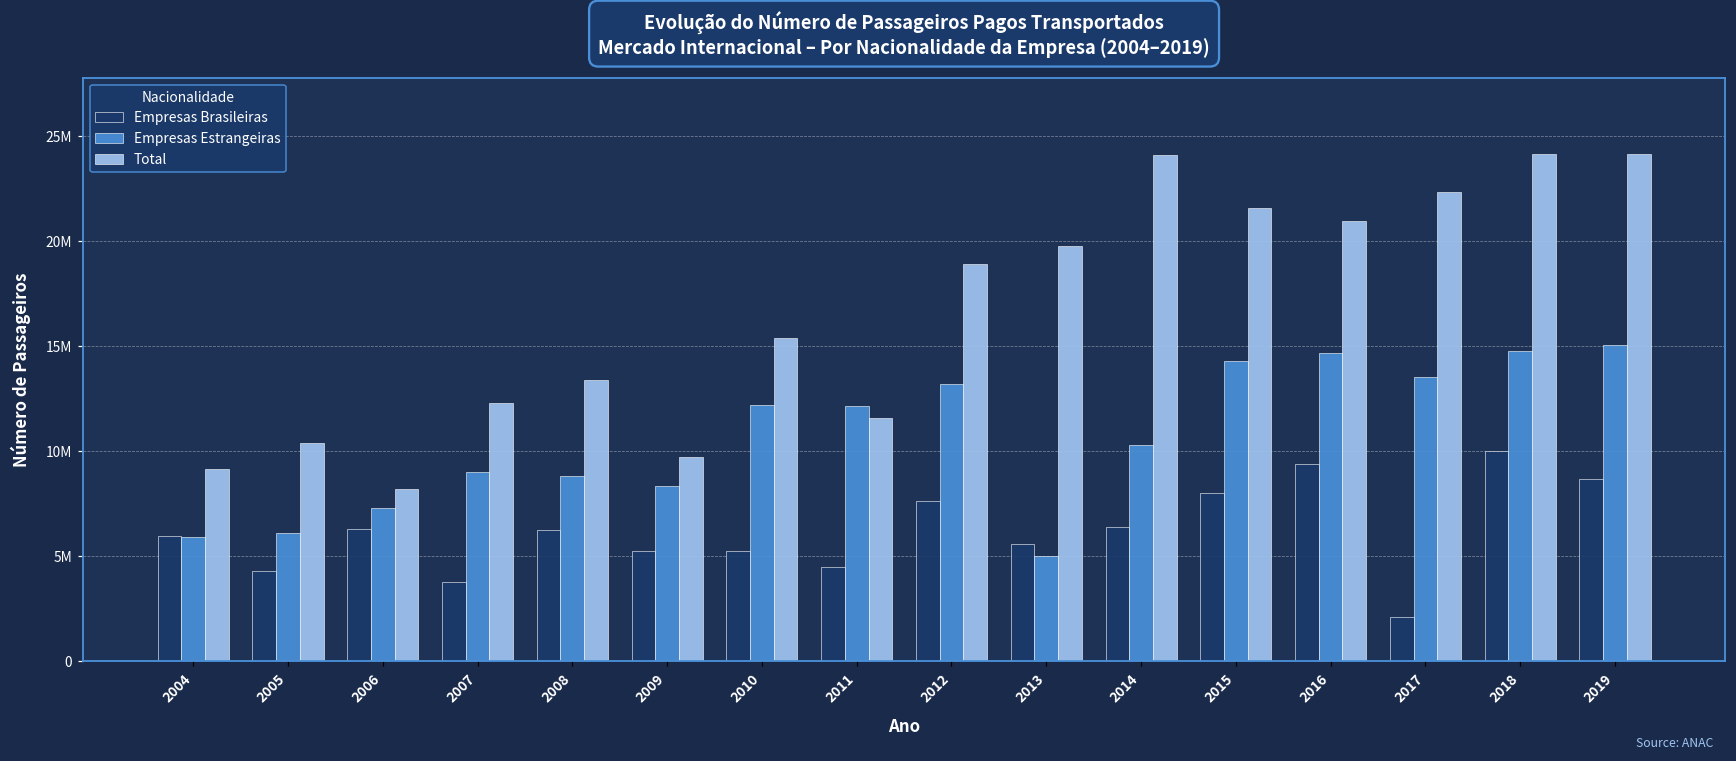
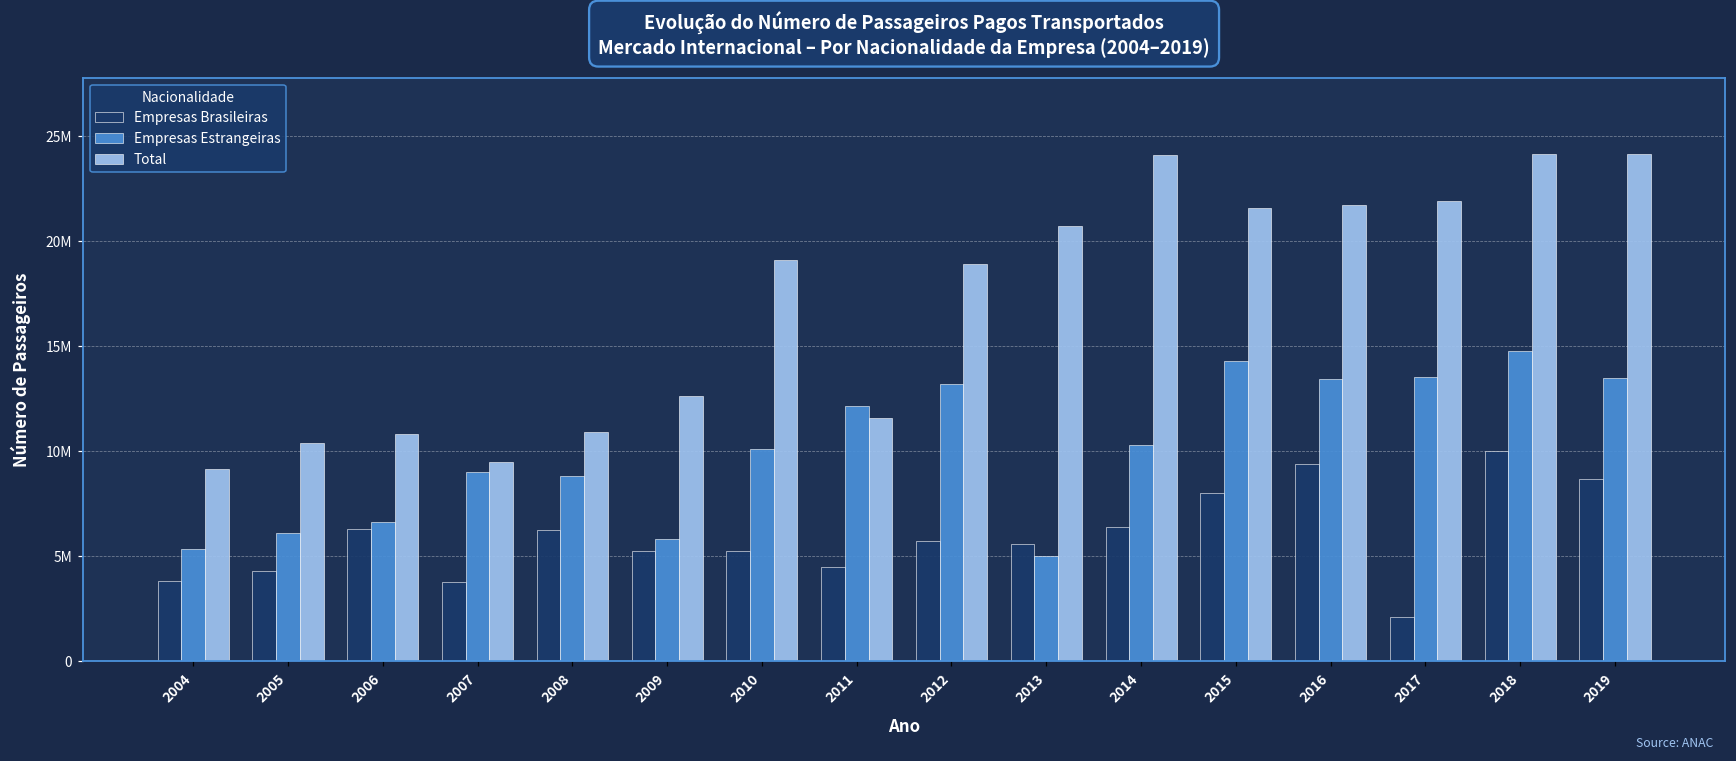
Empresas Brasileiras, 2004: 6000000 -> 3800000
Empresas Estrangeiras, 2004: 5900000 -> 5300000
Empresas Estrangeiras, 2006: 7300000 -> 6600000
Total, 2006: 8200000 -> 10800000
Total, 2007: 12300000 -> 9500000
Total, 2008: 13400000 -> 10900000
Empresas Estrangeiras, 2009: 8300000 -> 5800000
Total, 2009: 9700000 -> 12600000
Empresas Estrangeiras, 2010: 12200000 -> 10100000
Total, 2010: 15400000 -> 19100000
Empresas Brasileiras, 2012: 7600000 -> 5700000
Total, 2013: 19800000 -> 20700000
Empresas Estrangeiras, 2016: 14700000 -> 13400000
Total, 2016: 20900000 -> 21700000
Total, 2017: 22300000 -> 21900000
Empresas Estrangeiras, 2019: 15000000 -> 13500000
